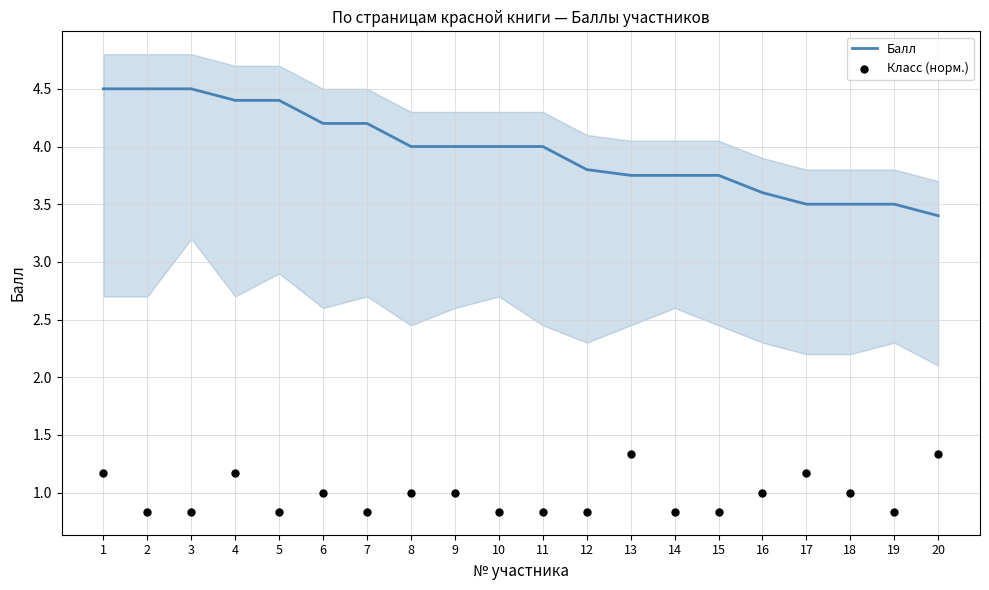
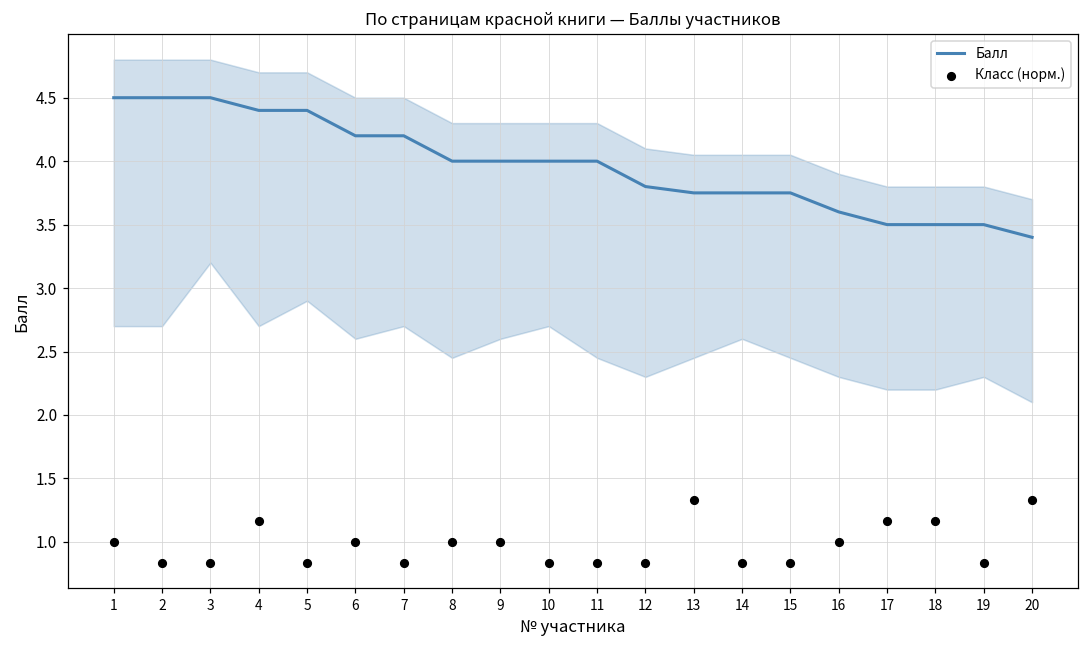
Класс (норм.), 1: 1.17 -> 1.00
Класс (норм.), 18: 1.00 -> 1.17
